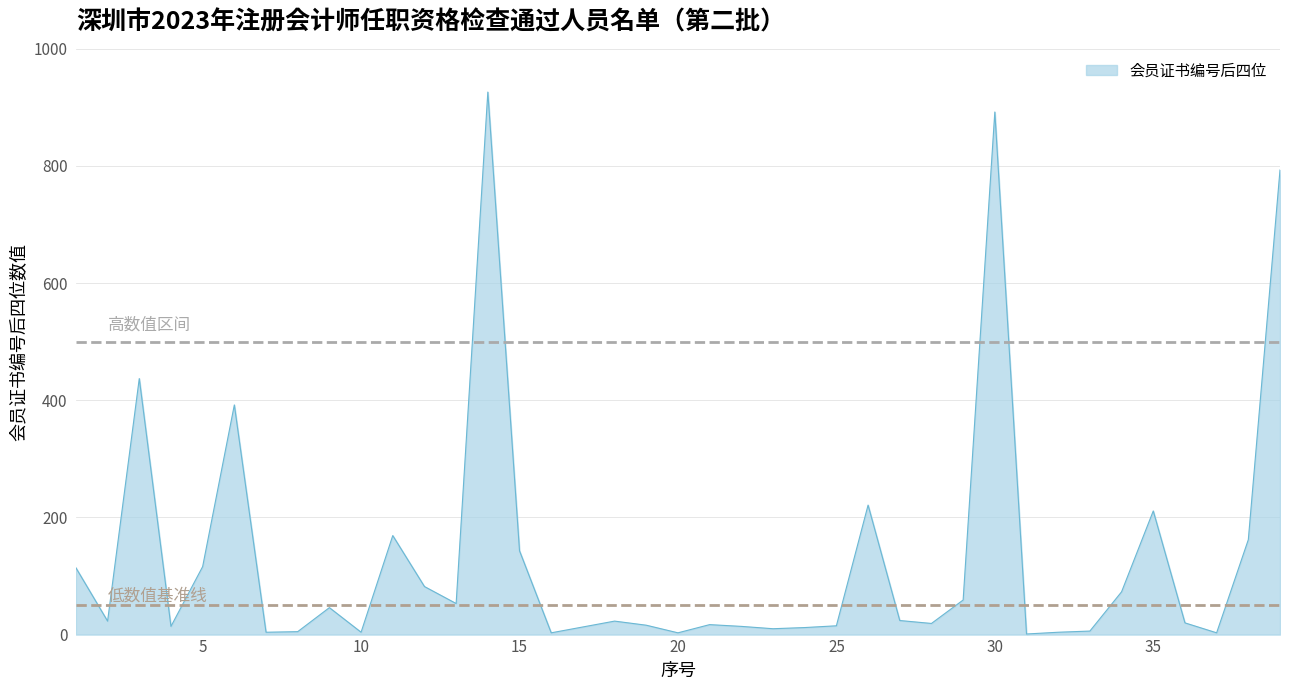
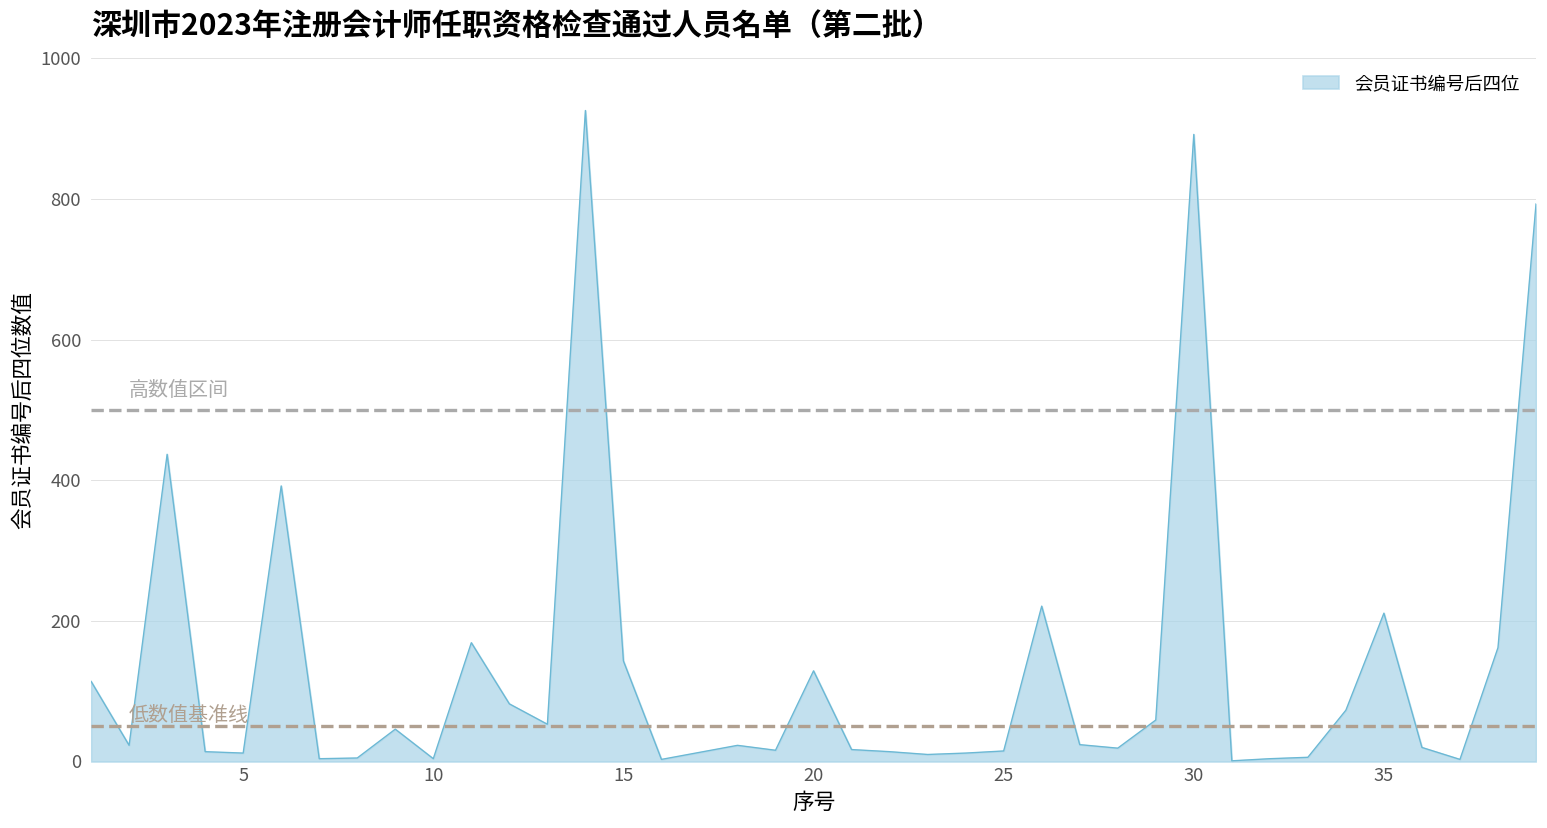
5: 120 -> 10
20: 0 -> 130
